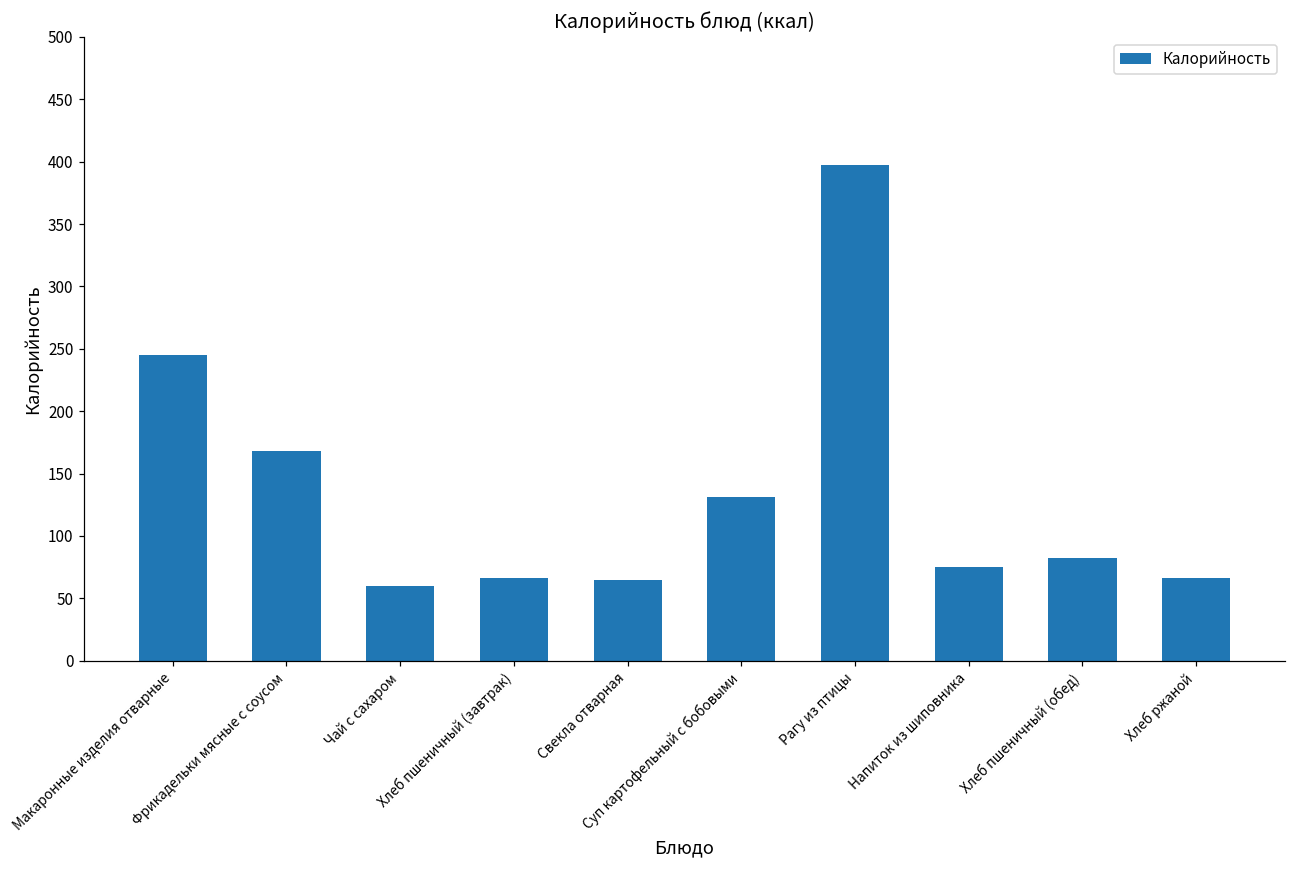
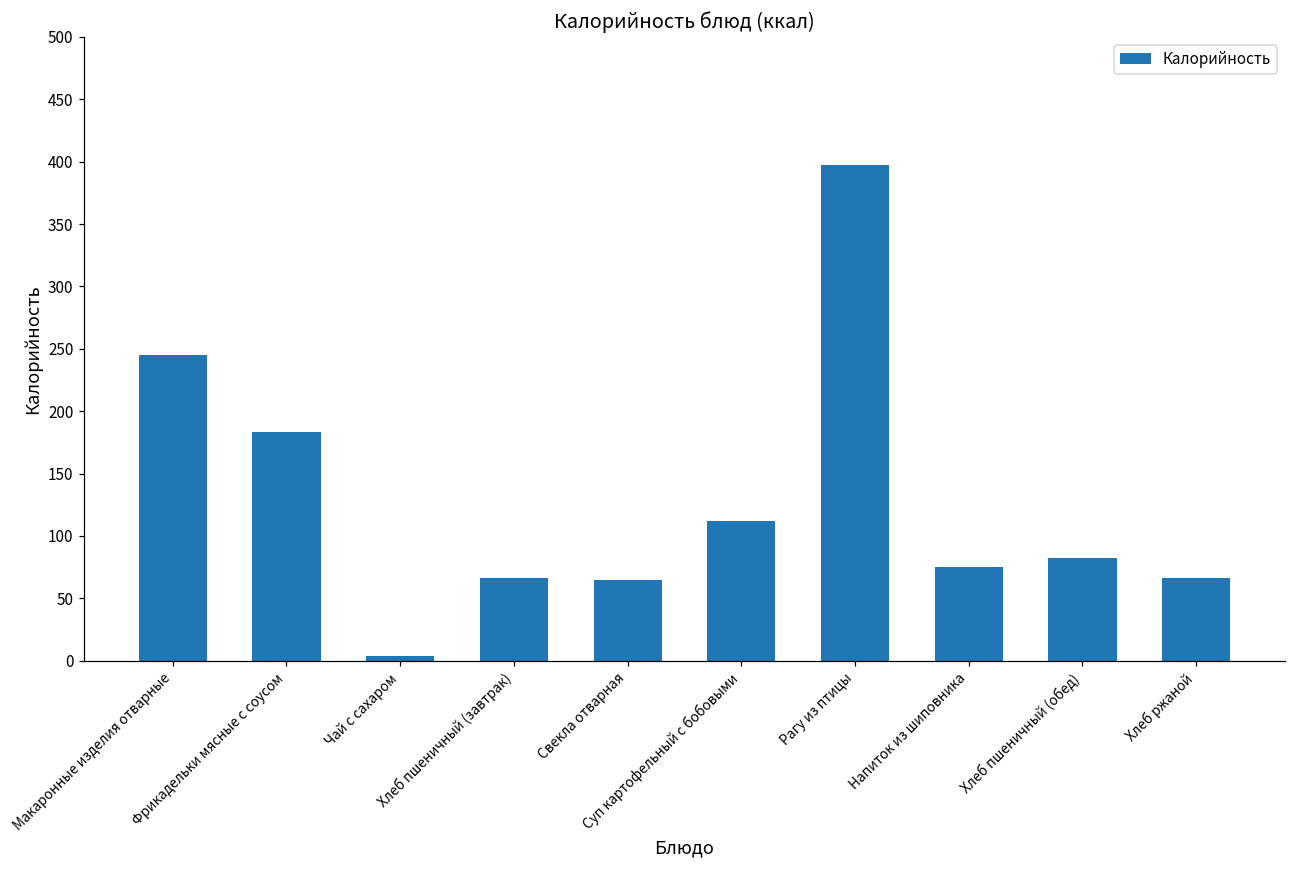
Фрикадельки мясные с соусом: 168 -> 184
Чай с сахаром: 60 -> 4
Суп картофельный с бобовыми: 131 -> 112
